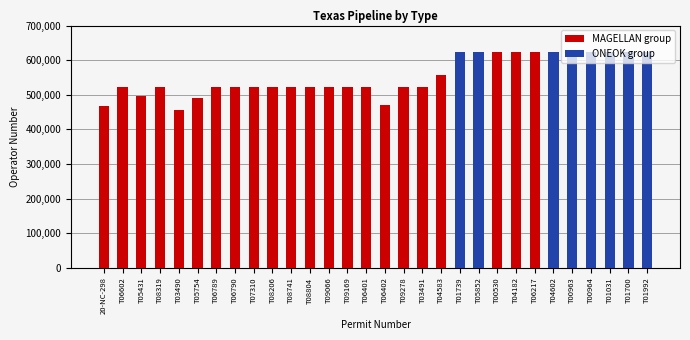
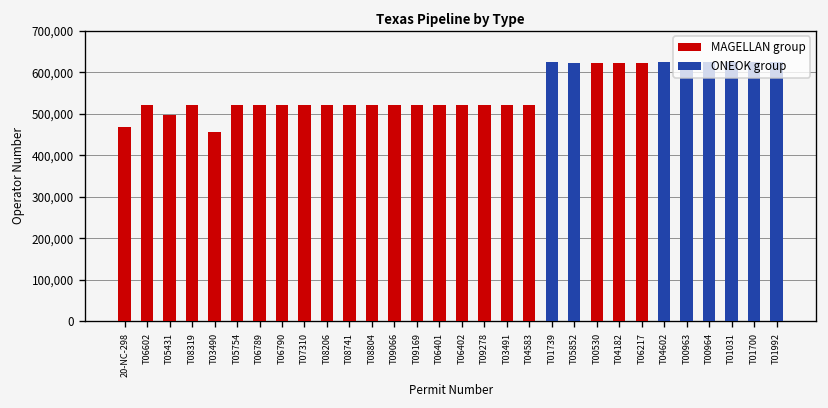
MAGELLAN group, T05754: 490,000 -> 520,000
MAGELLAN group, T06402: 470,000 -> 520,000
MAGELLAN group, T04583: 560,000 -> 520,000
